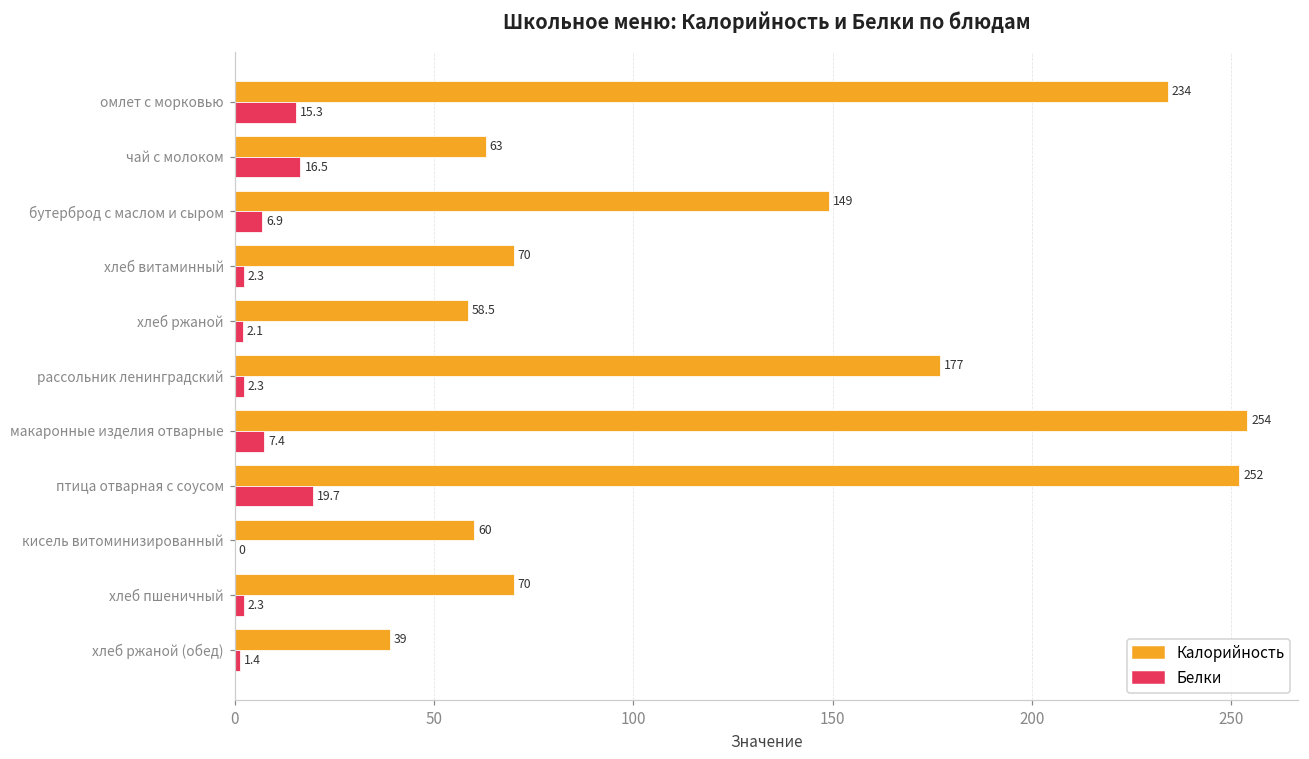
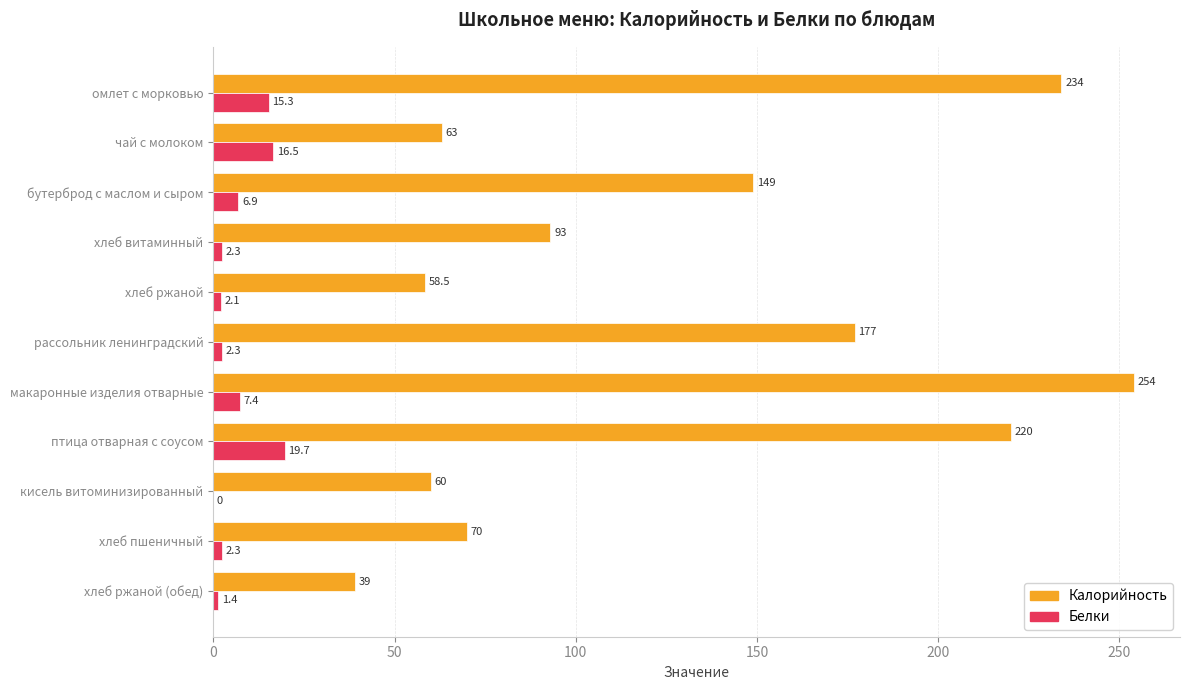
Калорийность, хлеб витаминный: 70 -> 93
Калорийность, птица отварная с соусом: 252 -> 220
